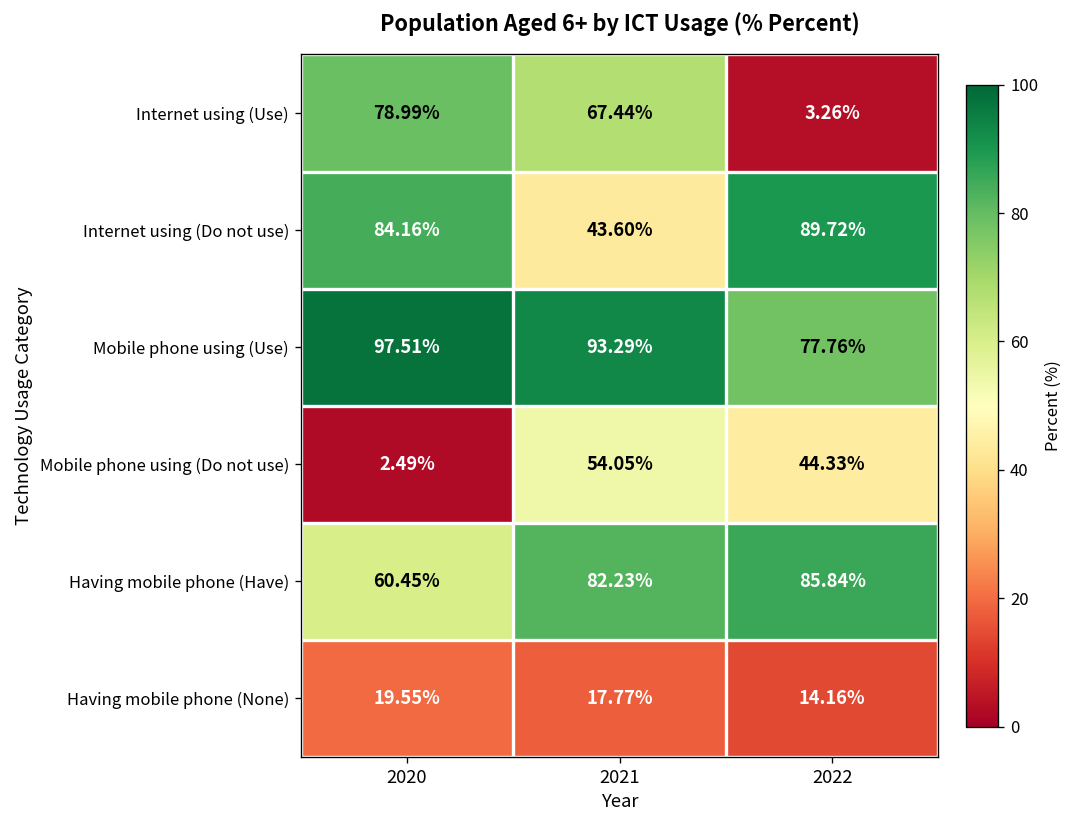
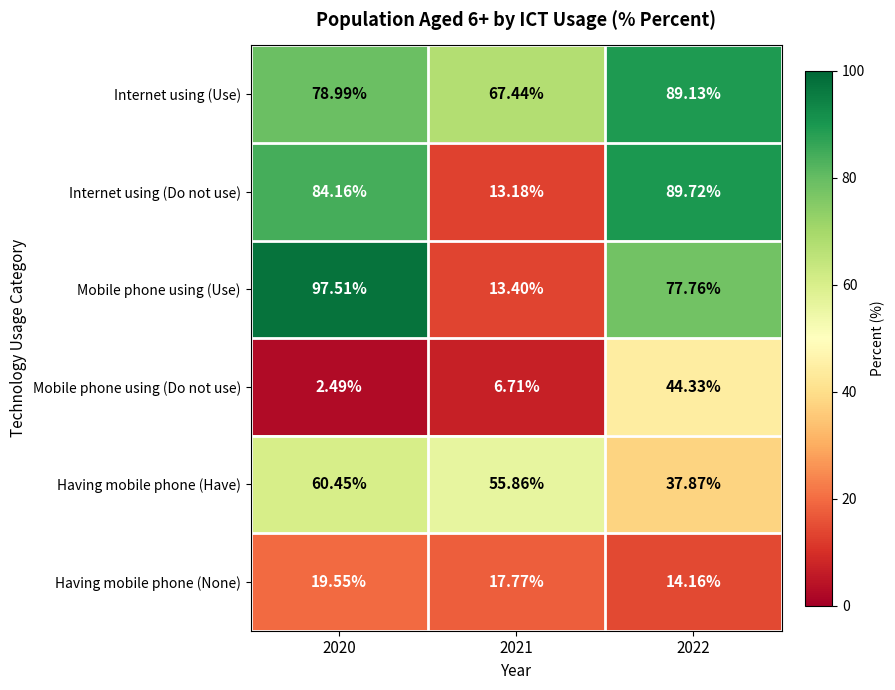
Internet using (Use), 2022: 3.26% -> 89.13%
Internet using (Do not use), 2021: 43.60% -> 13.18%
Mobile phone using (Use), 2021: 93.29% -> 13.40%
Mobile phone using (Do not use), 2021: 54.05% -> 6.71%
Having mobile phone (Have), 2021: 82.23% -> 55.86%
Having mobile phone (Have), 2022: 85.84% -> 37.87%
